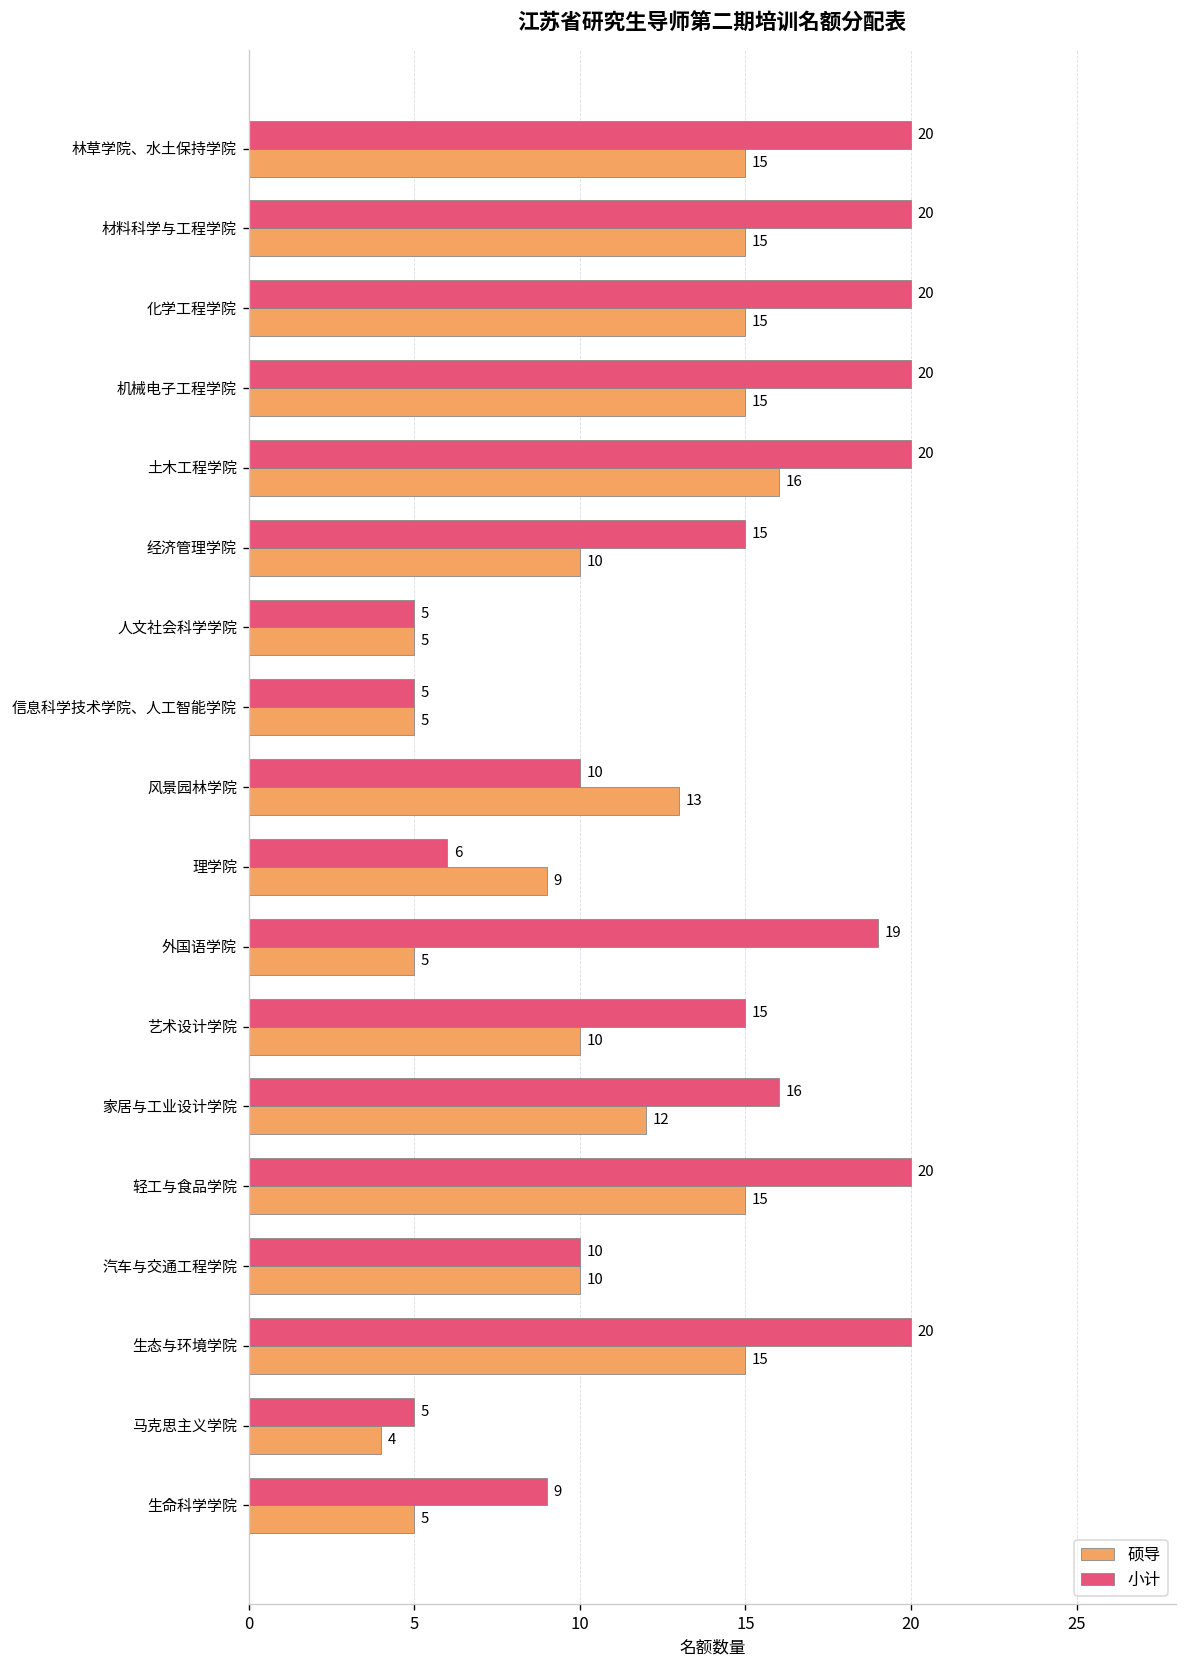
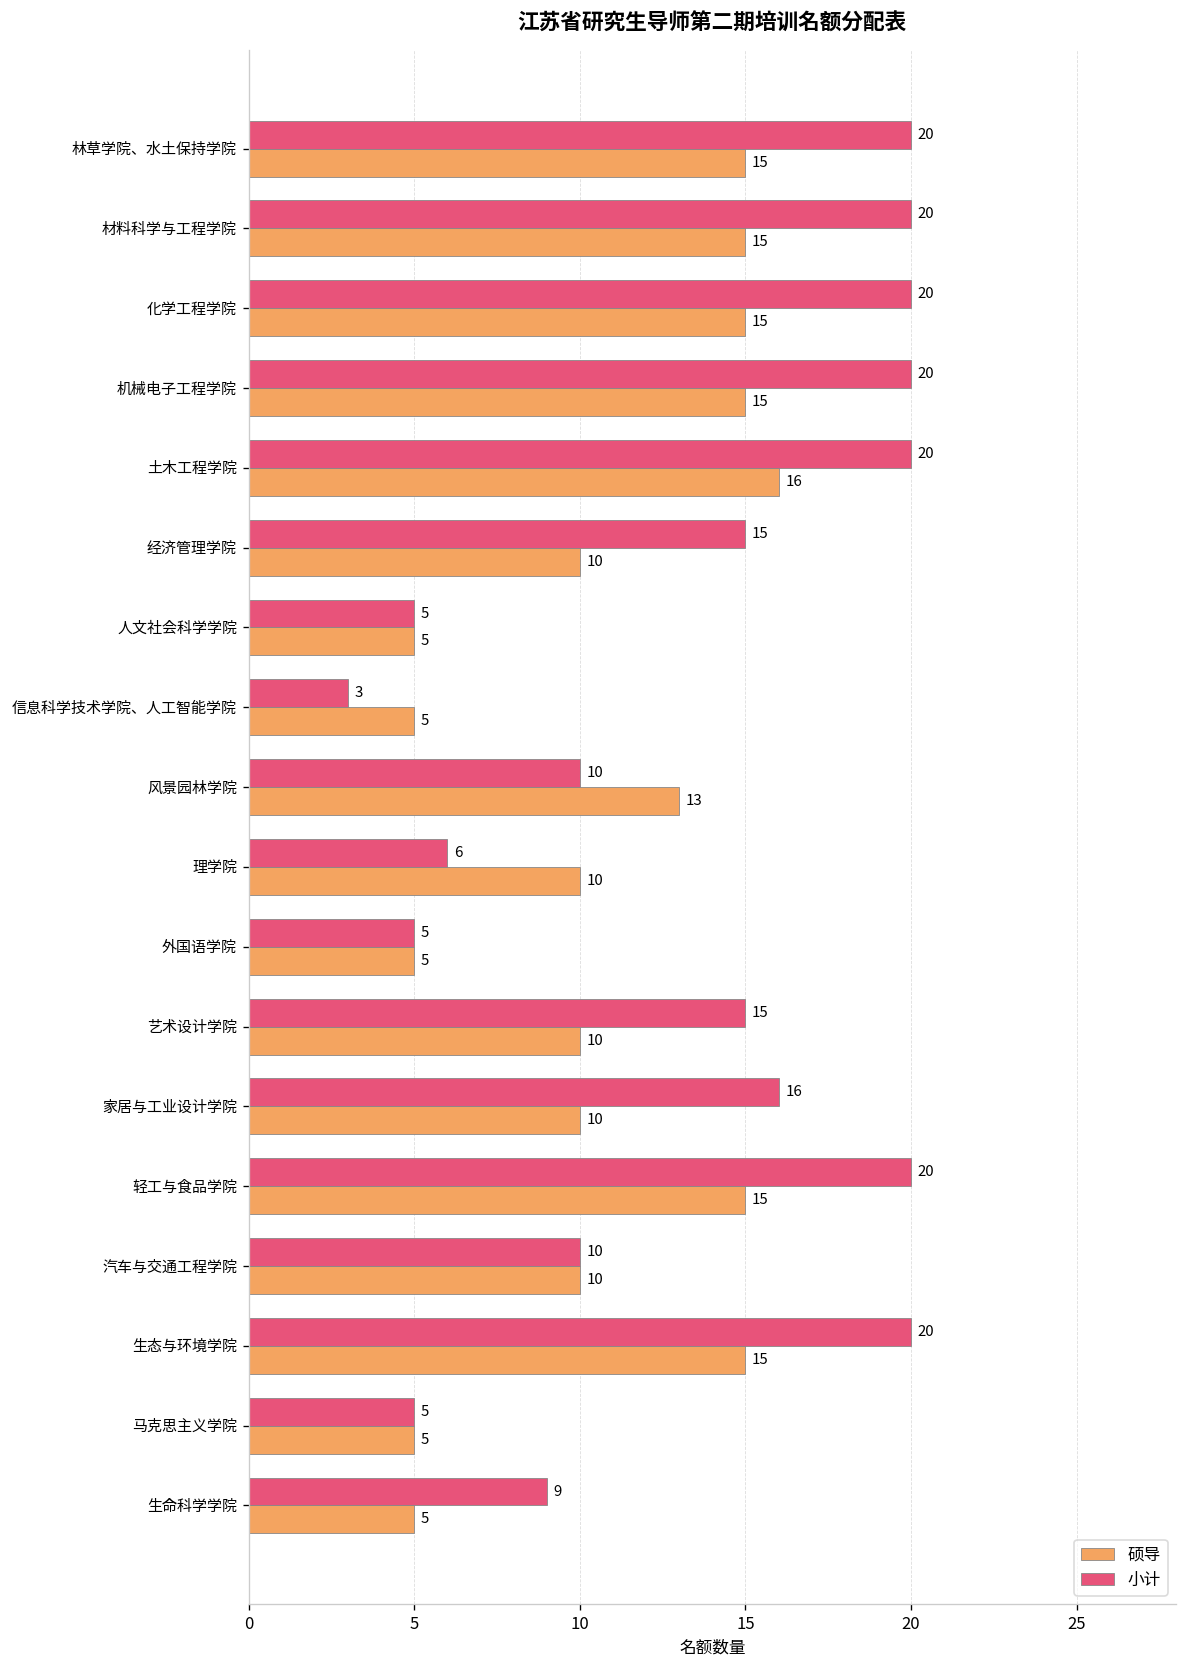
小计, 信息科学技术学院、人工智能学院: 5 -> 3
硕导, 理学院: 9 -> 10
小计, 外国语学院: 19 -> 5
硕导, 家居与工业设计学院: 12 -> 10
硕导, 马克思主义学院: 4 -> 5
